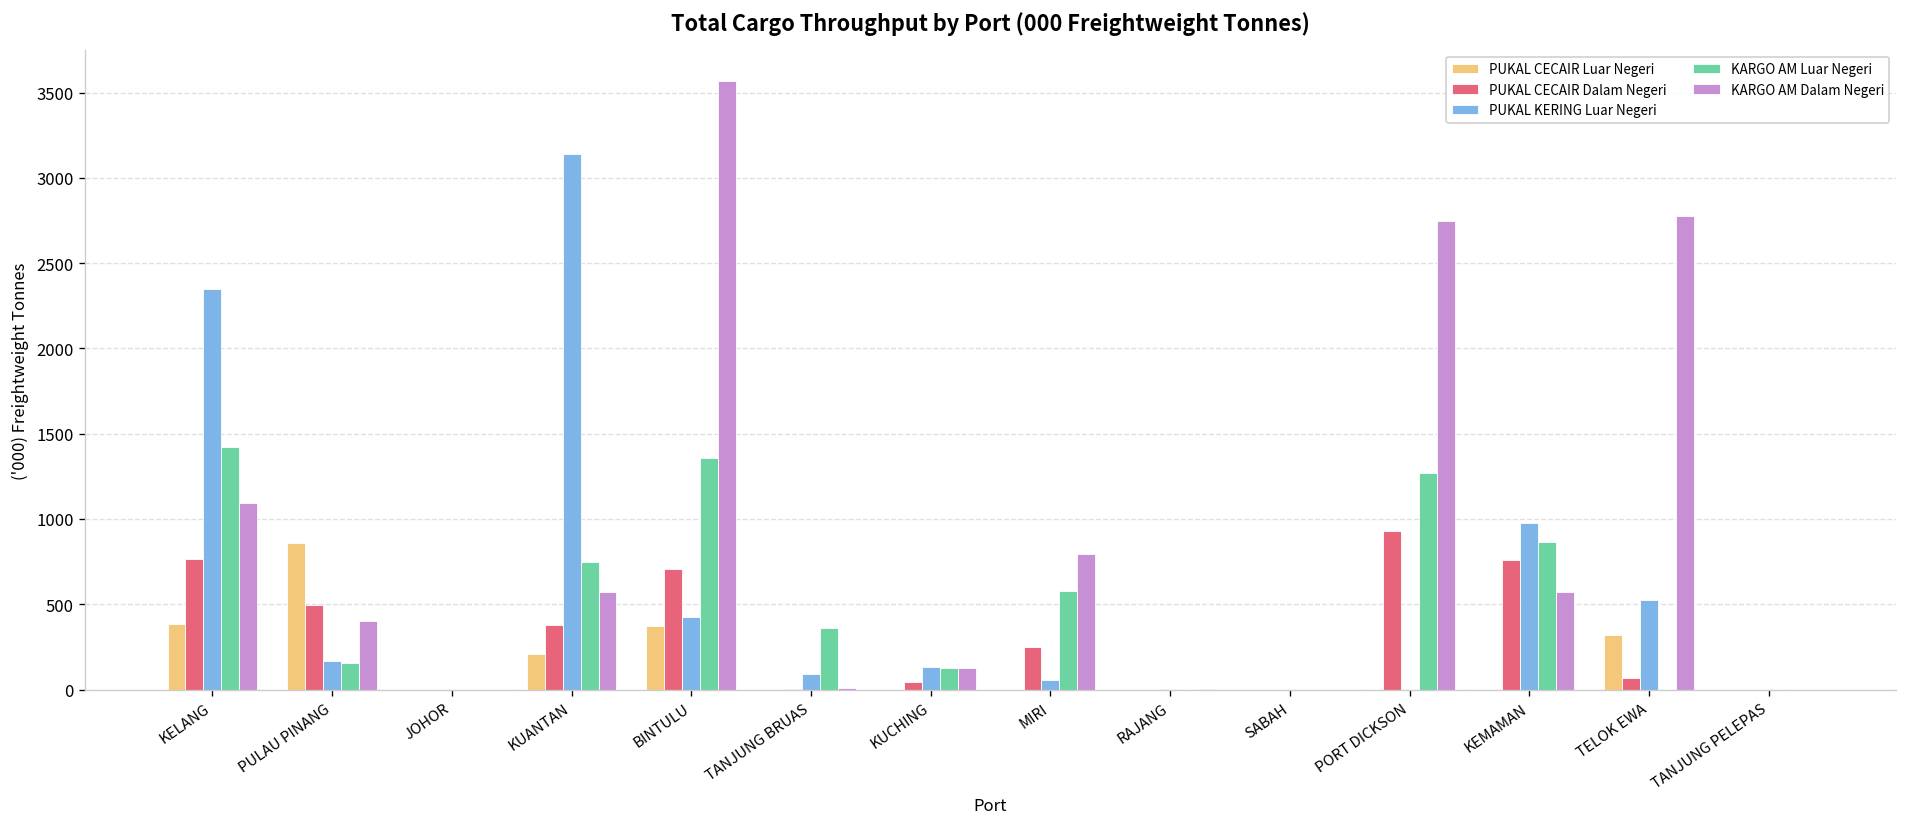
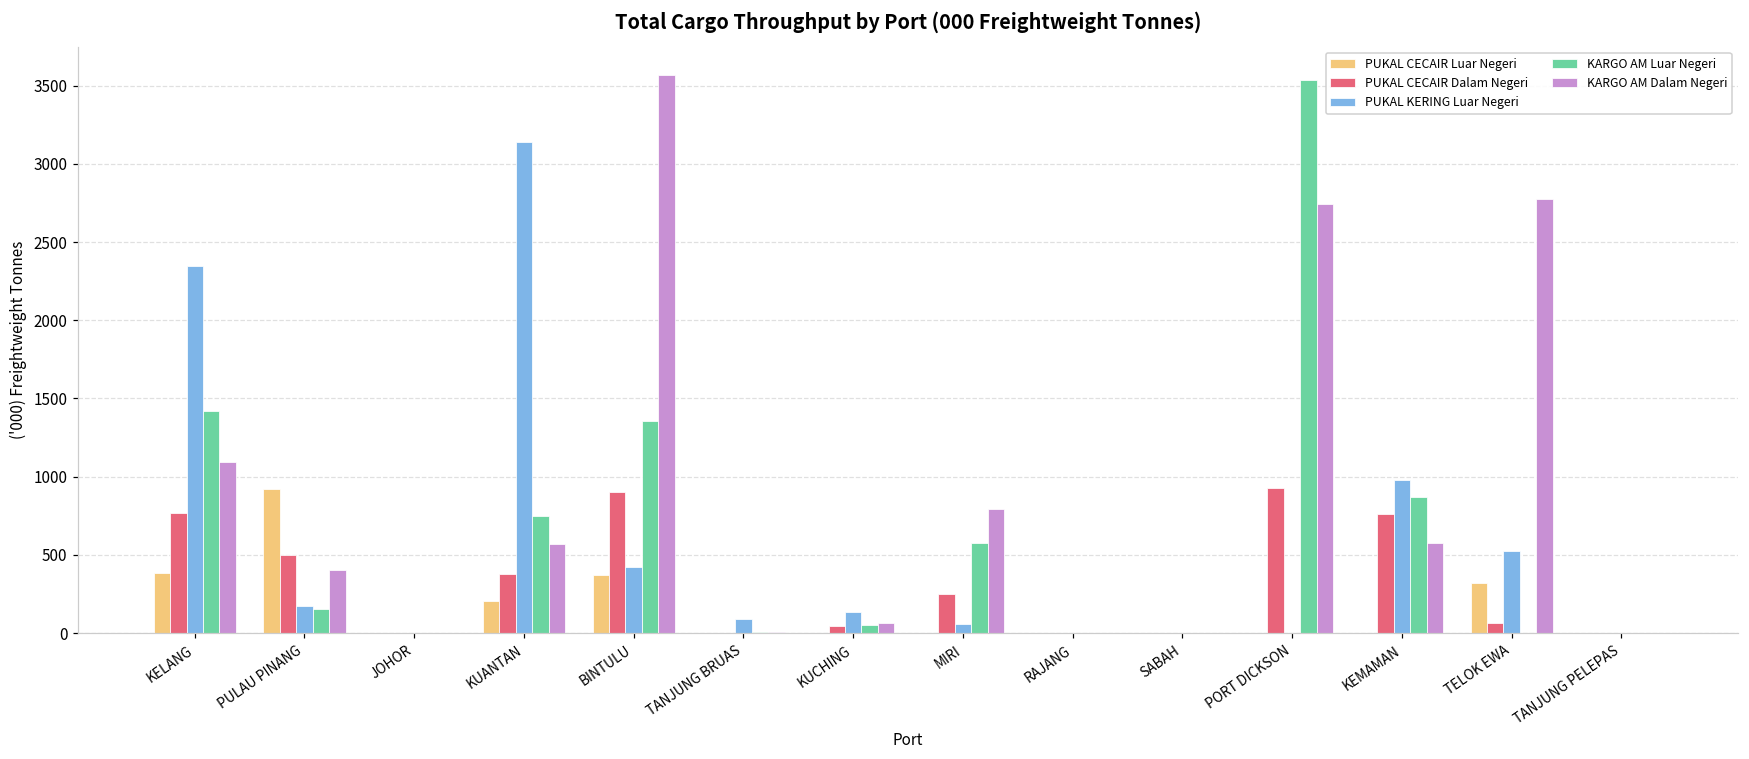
PUKAL CECAIR Luar Negeri, PULAU PINANG: 860 -> 920
PUKAL CECAIR Dalam Negeri, BINTULU: 710 -> 900
KARGO AM Luar Negeri, TANJUNG BRUAS: 360 -> 10
KARGO AM Luar Negeri, KUCHING: 130 -> 50
KARGO AM Dalam Negeri, KUCHING: 120 -> 60
KARGO AM Luar Negeri, PORT DICKSON: 1270 -> 3530
